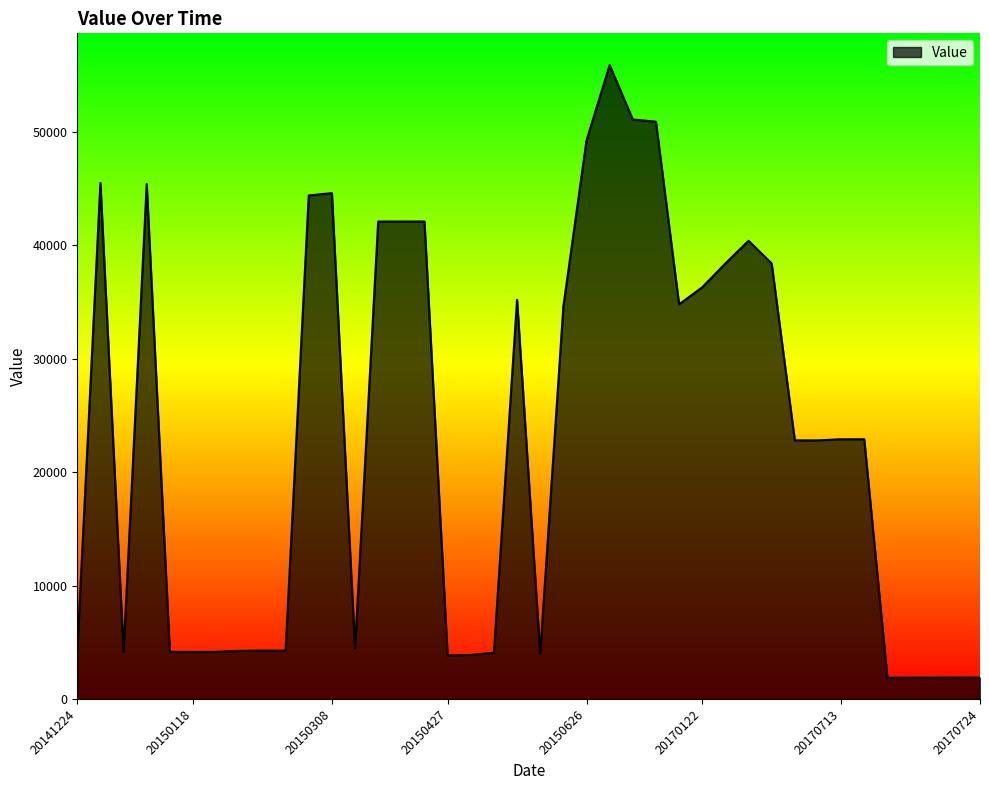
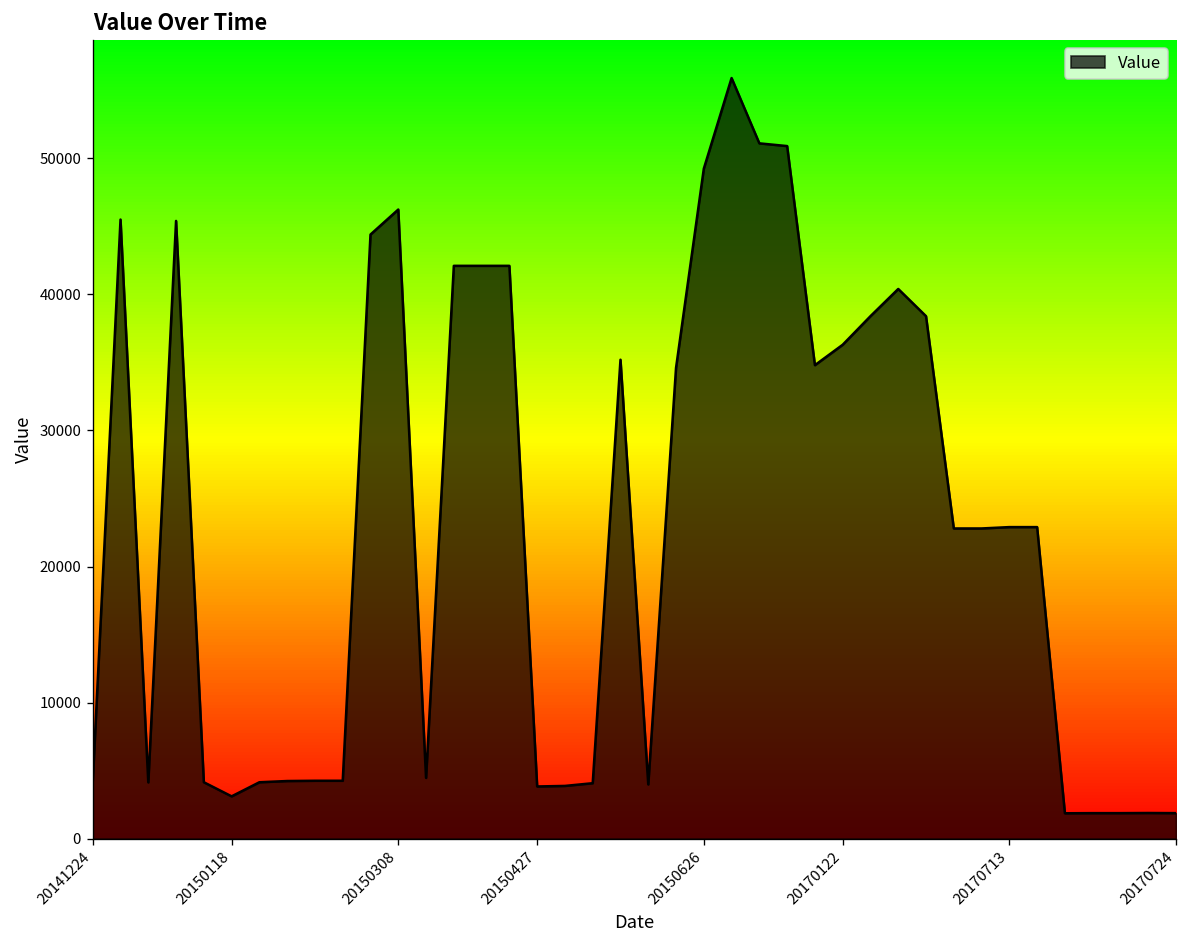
20150118: 4100 -> 3100
20150308: 44600 -> 46200
